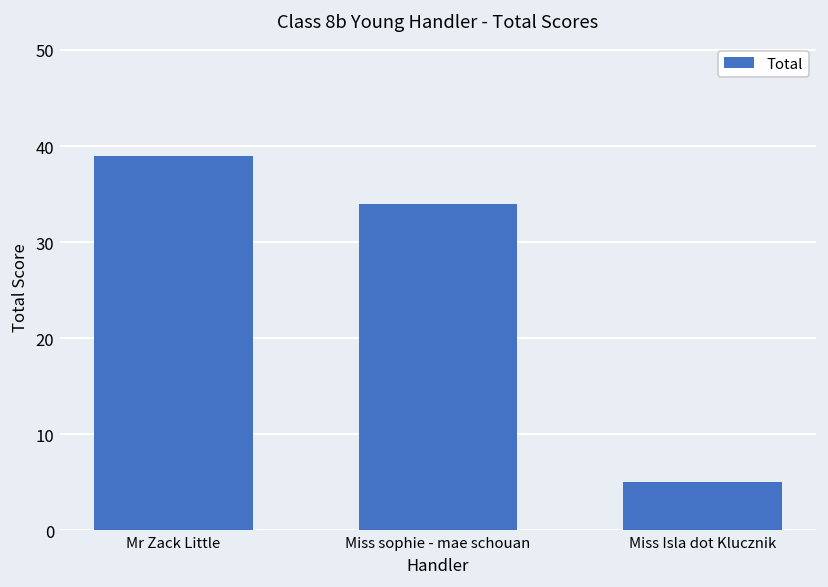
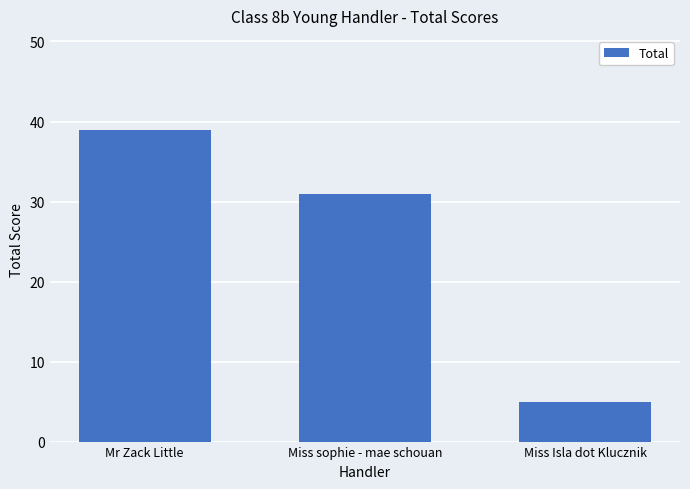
Miss sophie - mae schouan: 34 -> 31
